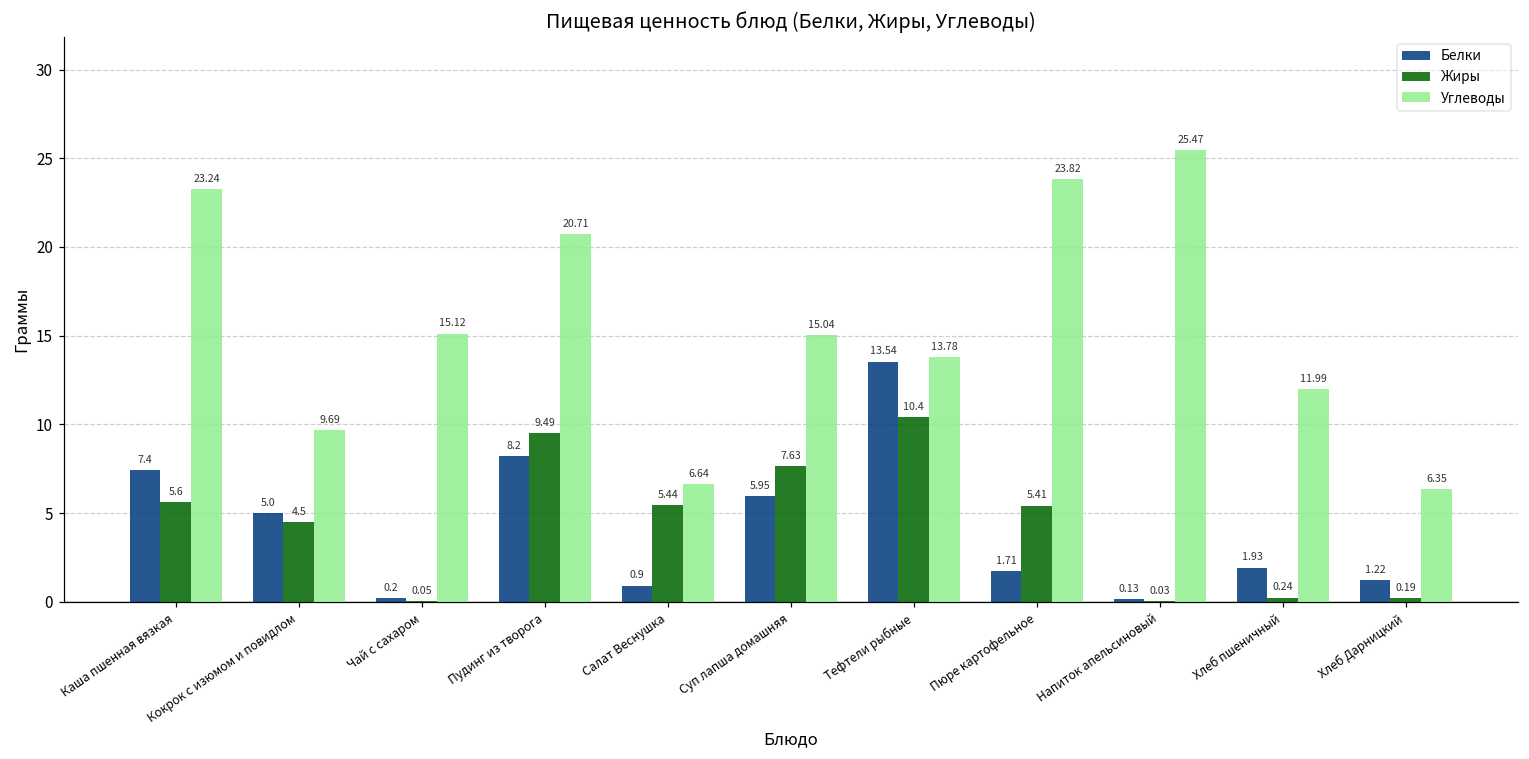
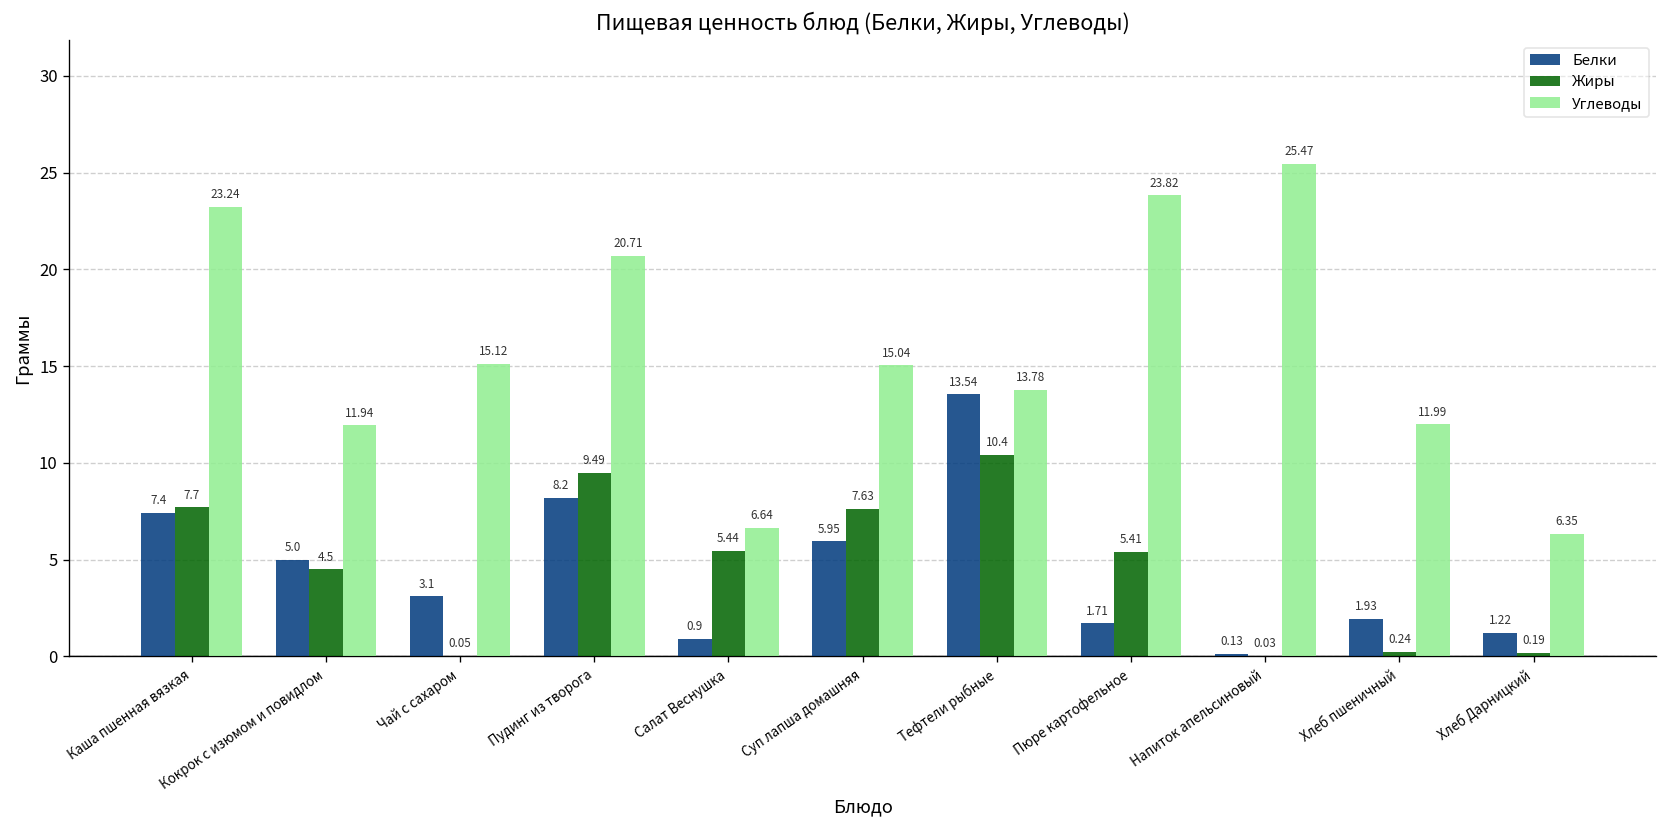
Жиры, Каша пшенная вязкая: 5.6 -> 7.7
Углеводы, Кокрок с изюмом и повидлом: 9.69 -> 11.94
Белки, Чай с сахаром: 0.2 -> 3.1
